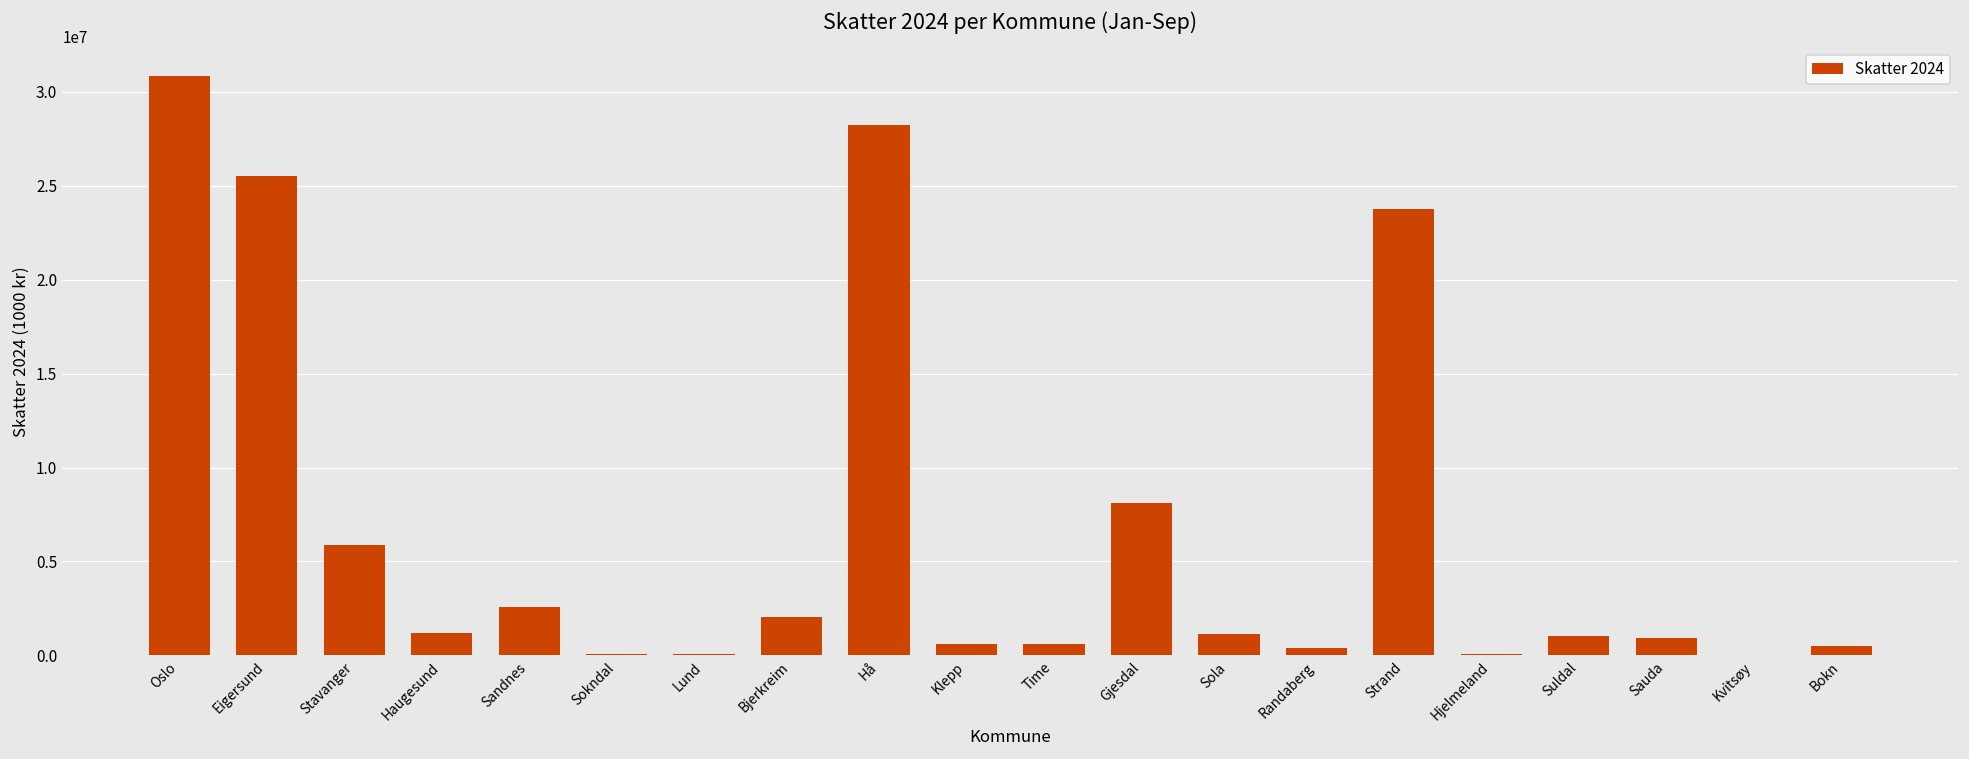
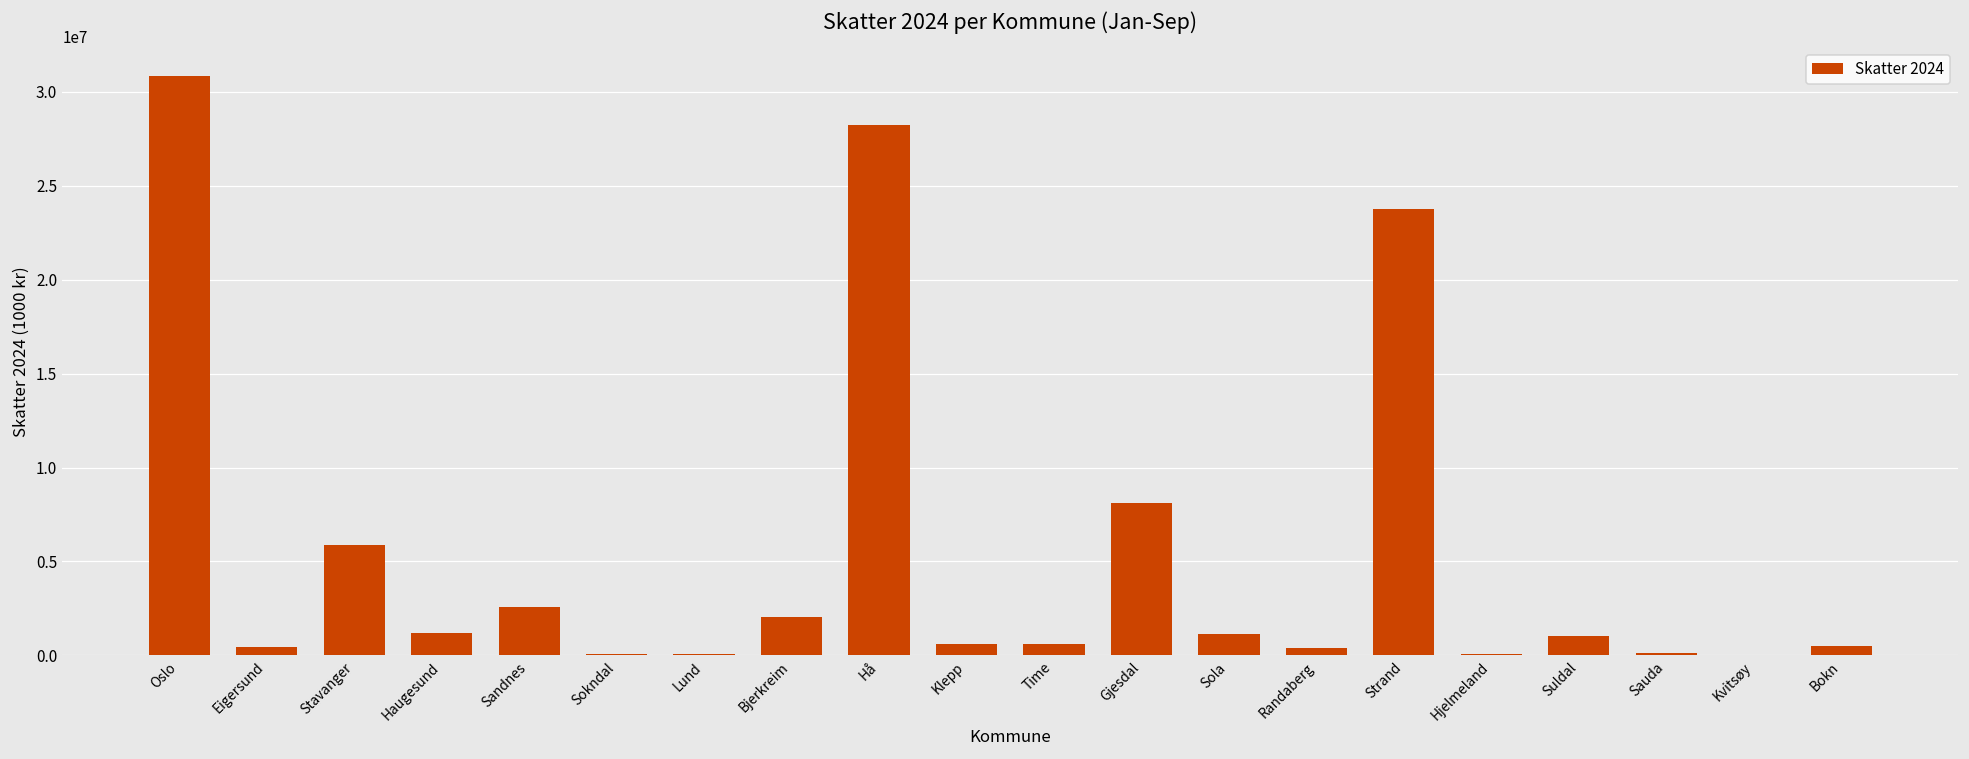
Eigersund: 25500000 -> 500000
Sauda: 900000 -> 100000
